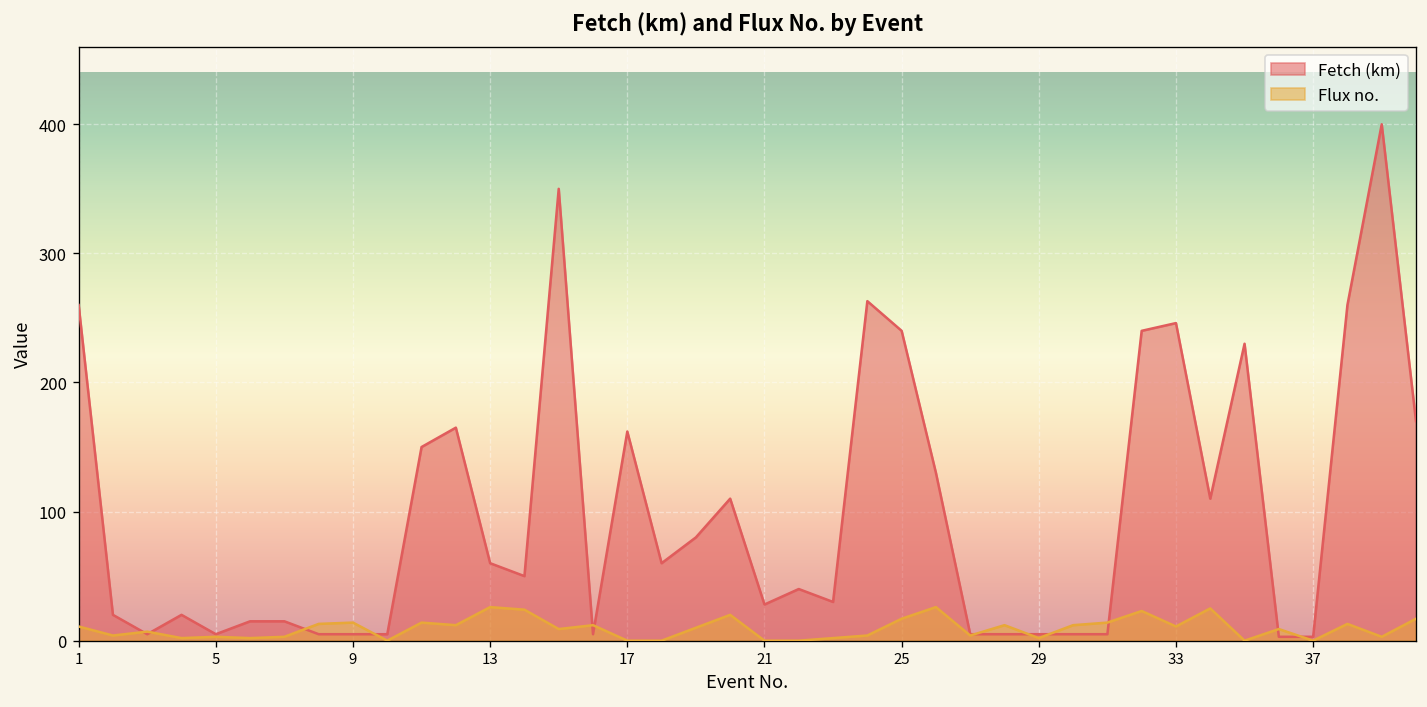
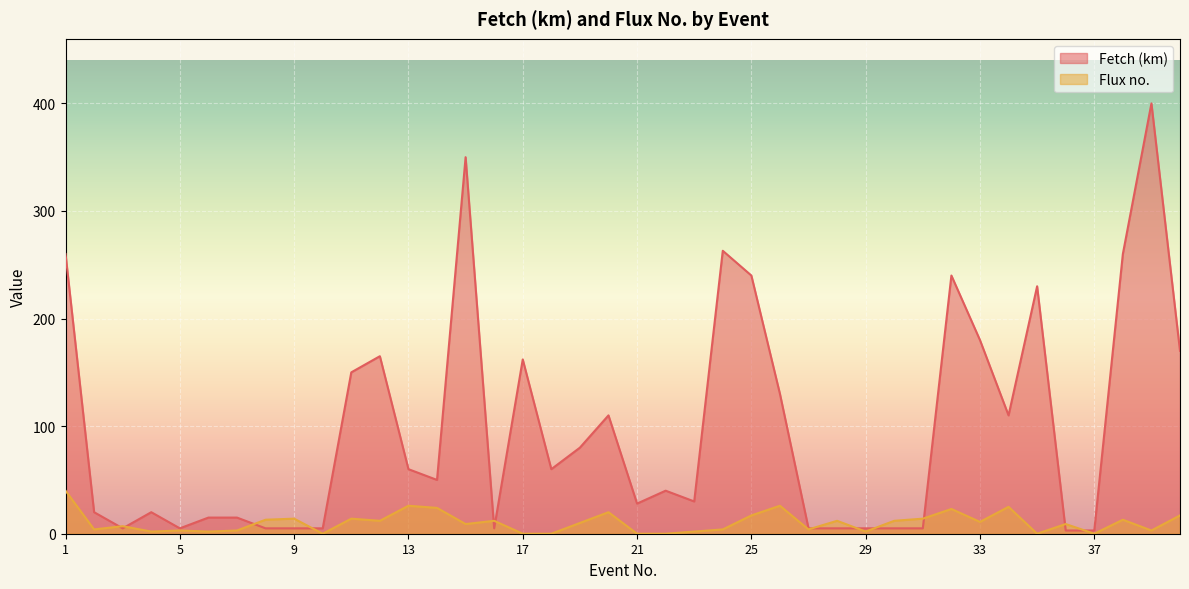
Flux no., 1: 11 -> 40
Fetch (km), 33: 246 -> 180
